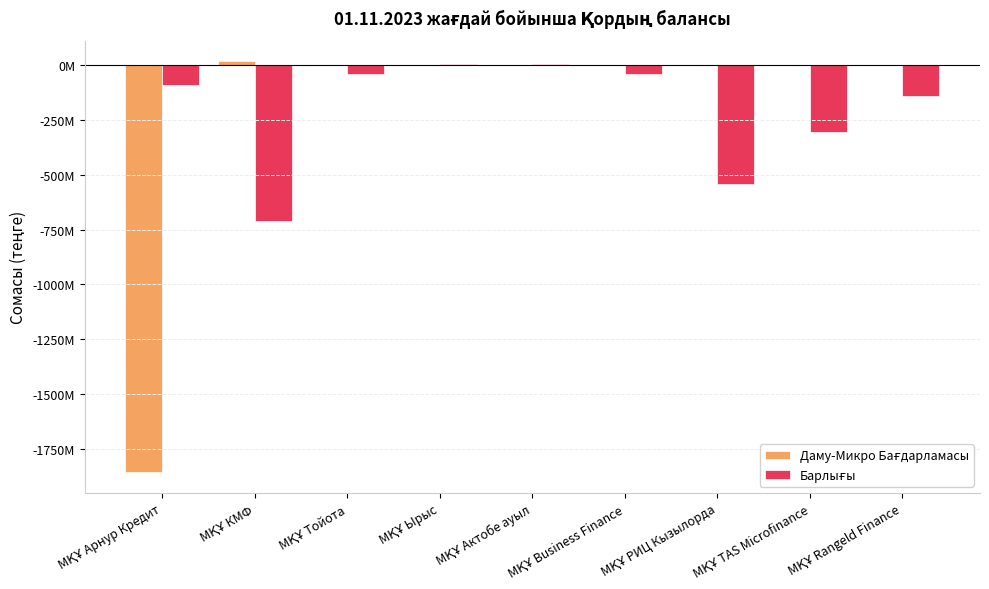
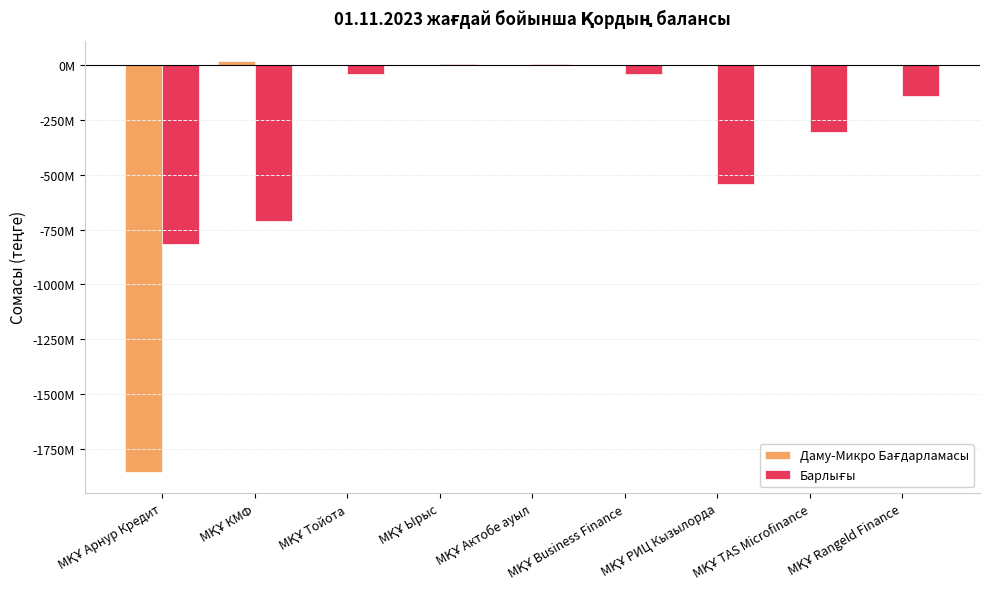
Барлығы, МҚҰ Арнур Кредит: -90000000 -> -820000000
